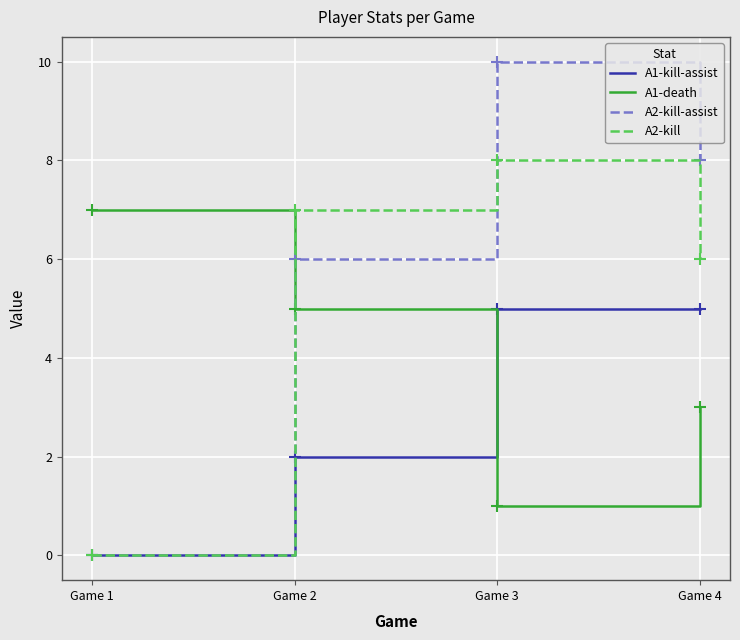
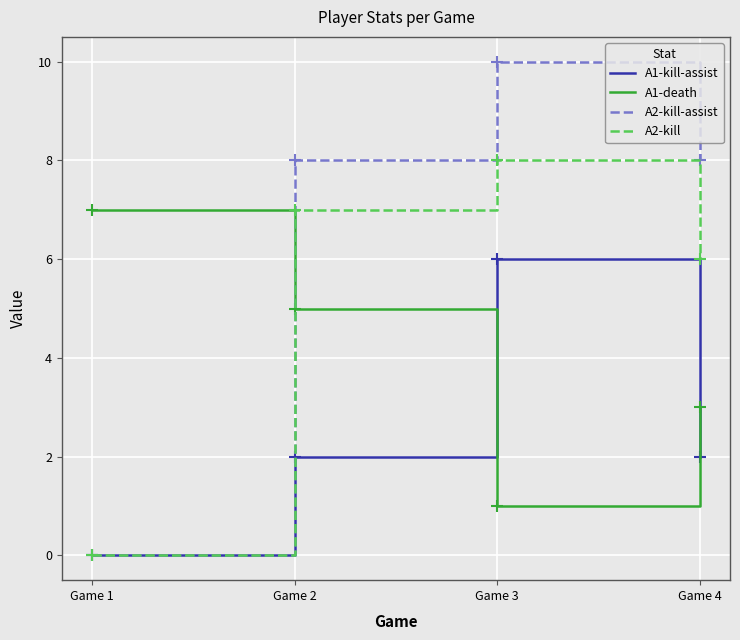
A2-kill-assist, Game 2: 6 -> 8
A1-kill-assist, Game 3: 5 -> 6
A1-kill-assist, Game 4: 5 -> 2
